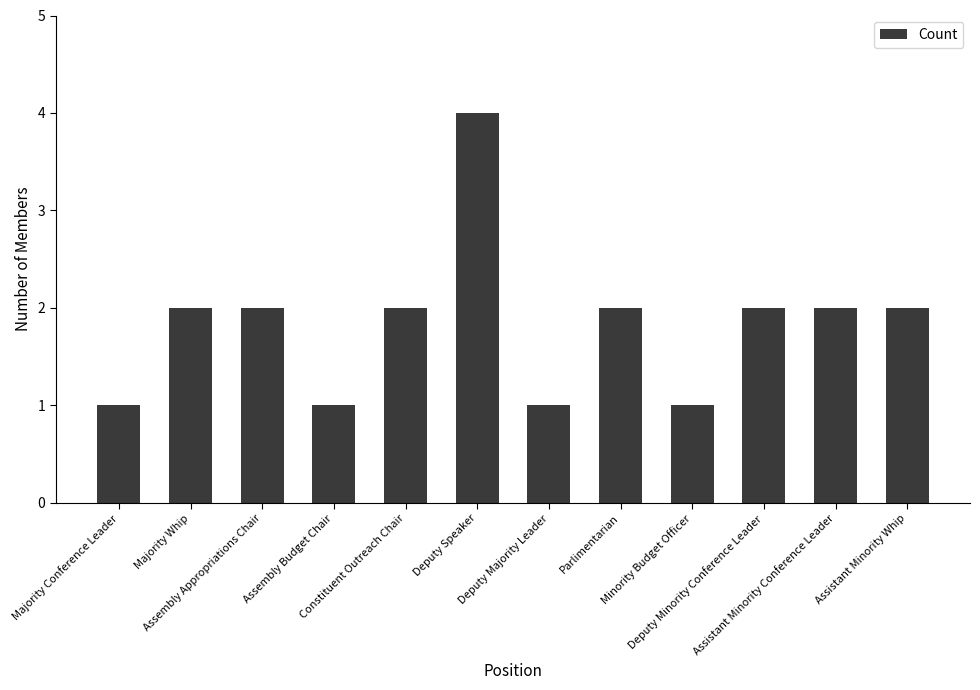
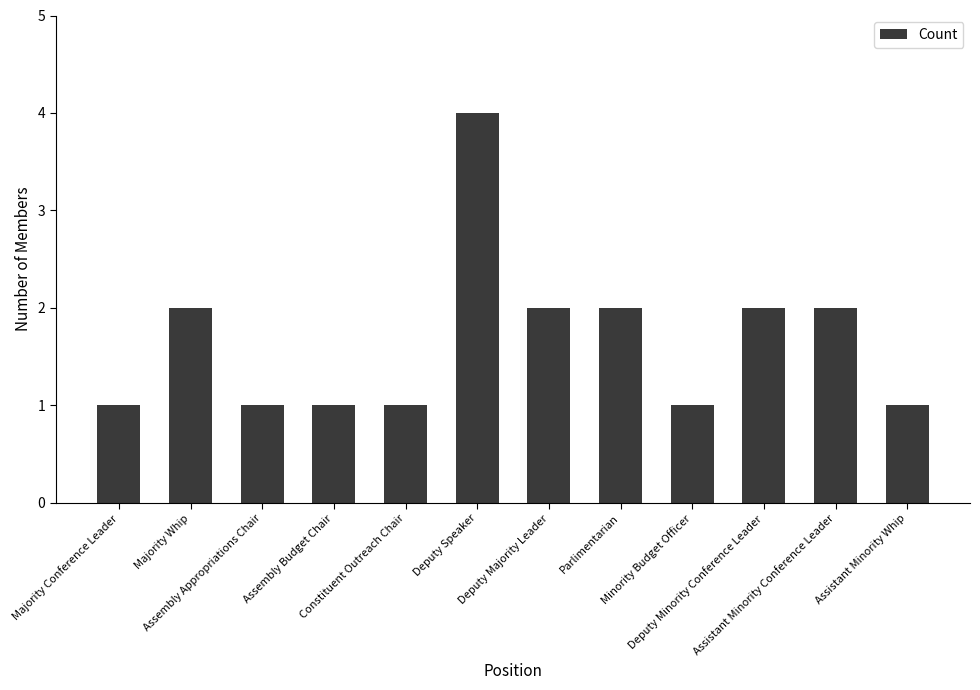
Assembly Appropriations Chair: 2 -> 1
Constituent Outreach Chair: 2 -> 1
Deputy Majority Leader: 1 -> 2
Assistant Minority Whip: 2 -> 1
